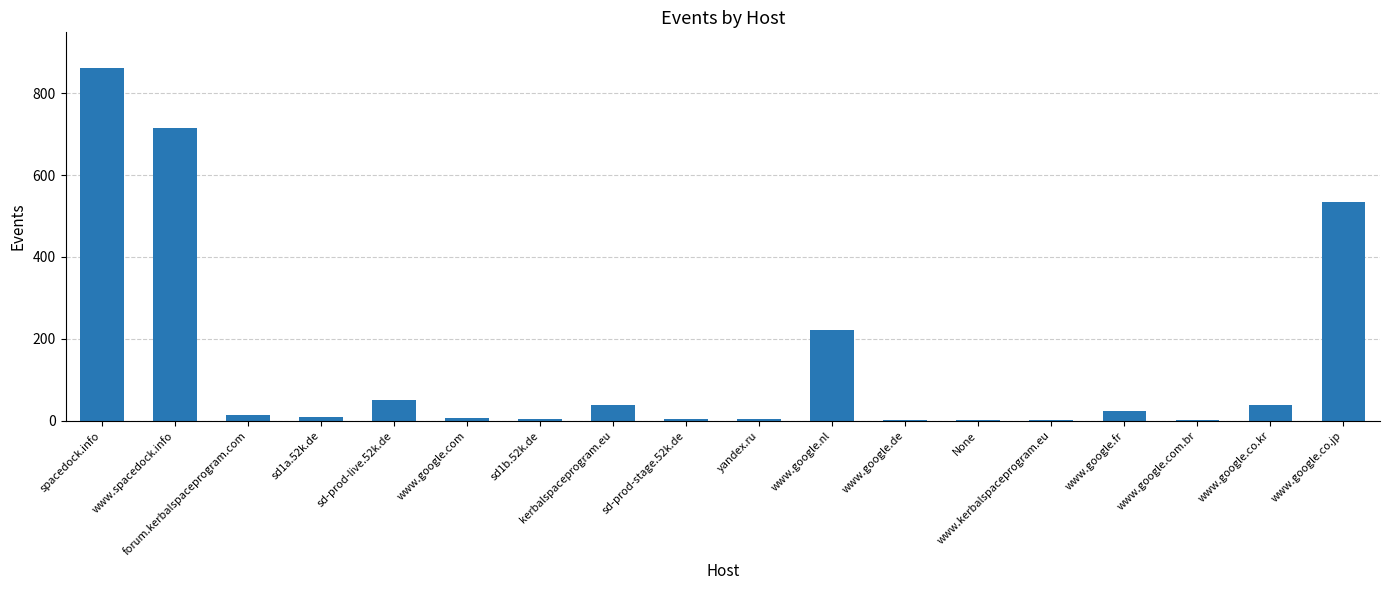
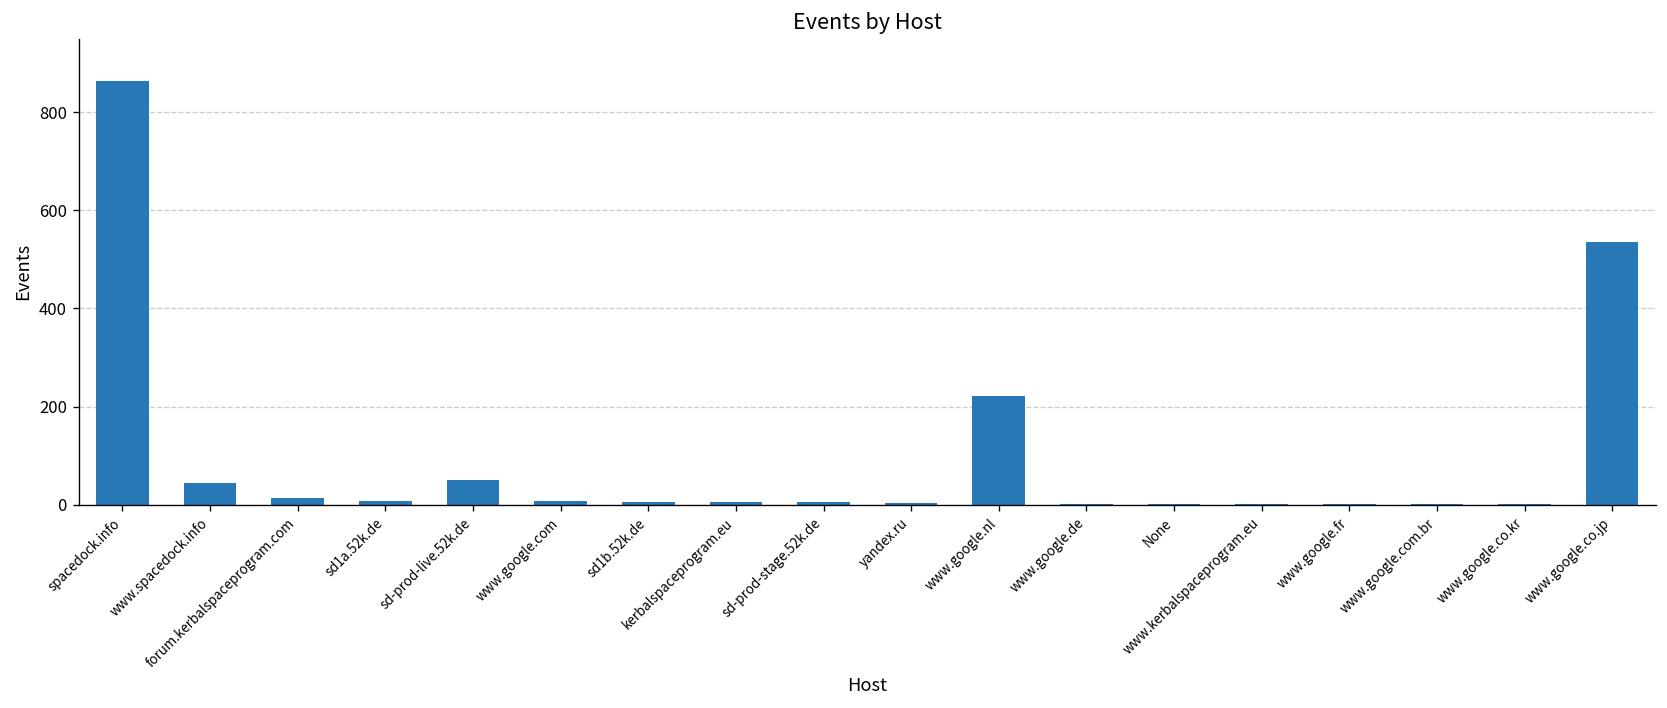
www.spacedock.info: 720 -> 40
kerbalspaceprogram.eu: 40 -> 10
www.google.fr: 20 -> 0
www.google.co.kr: 40 -> 0
